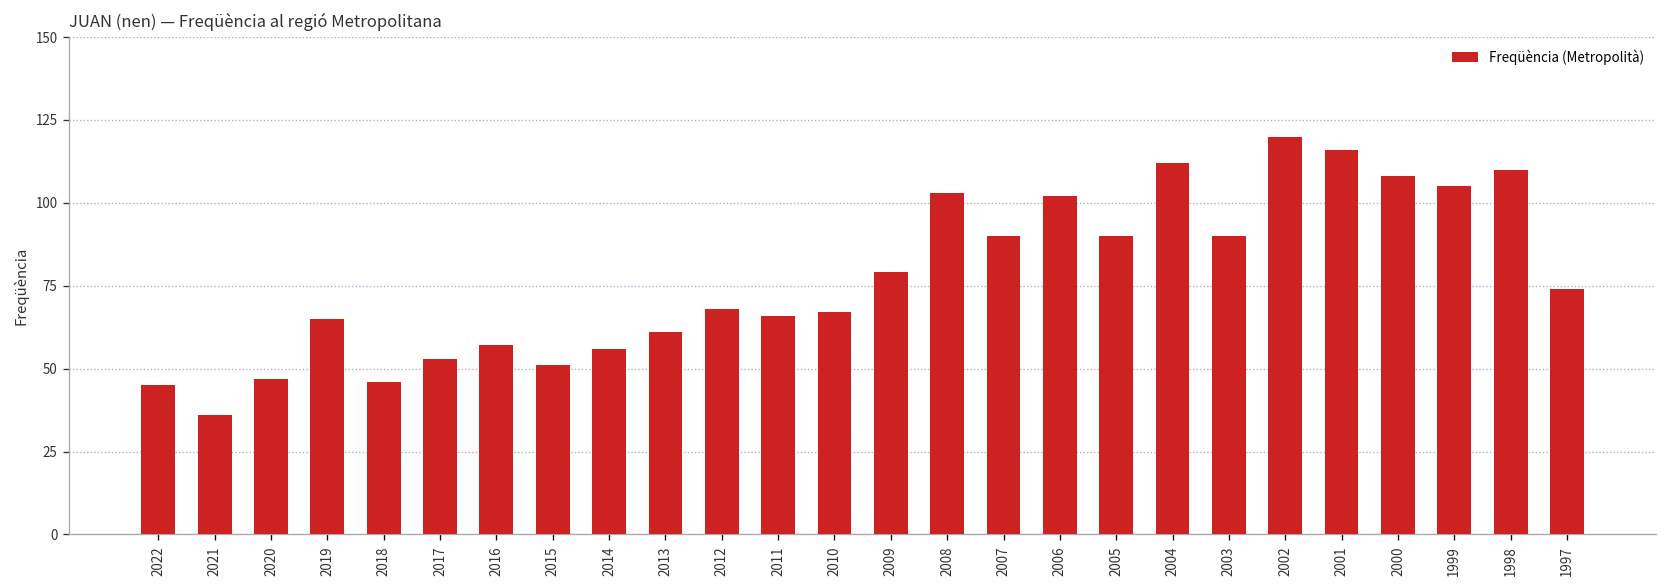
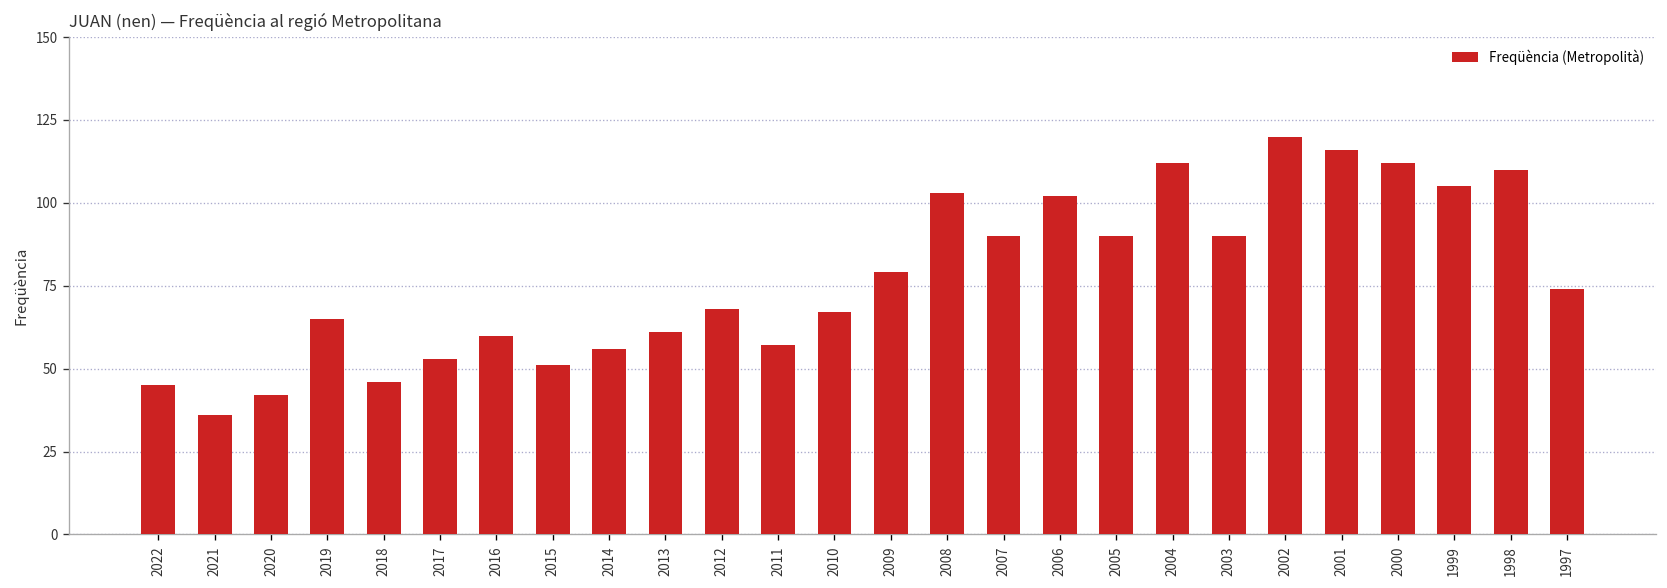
2020: 47 -> 42
2016: 57 -> 60
2011: 66 -> 57
2000: 108 -> 112
